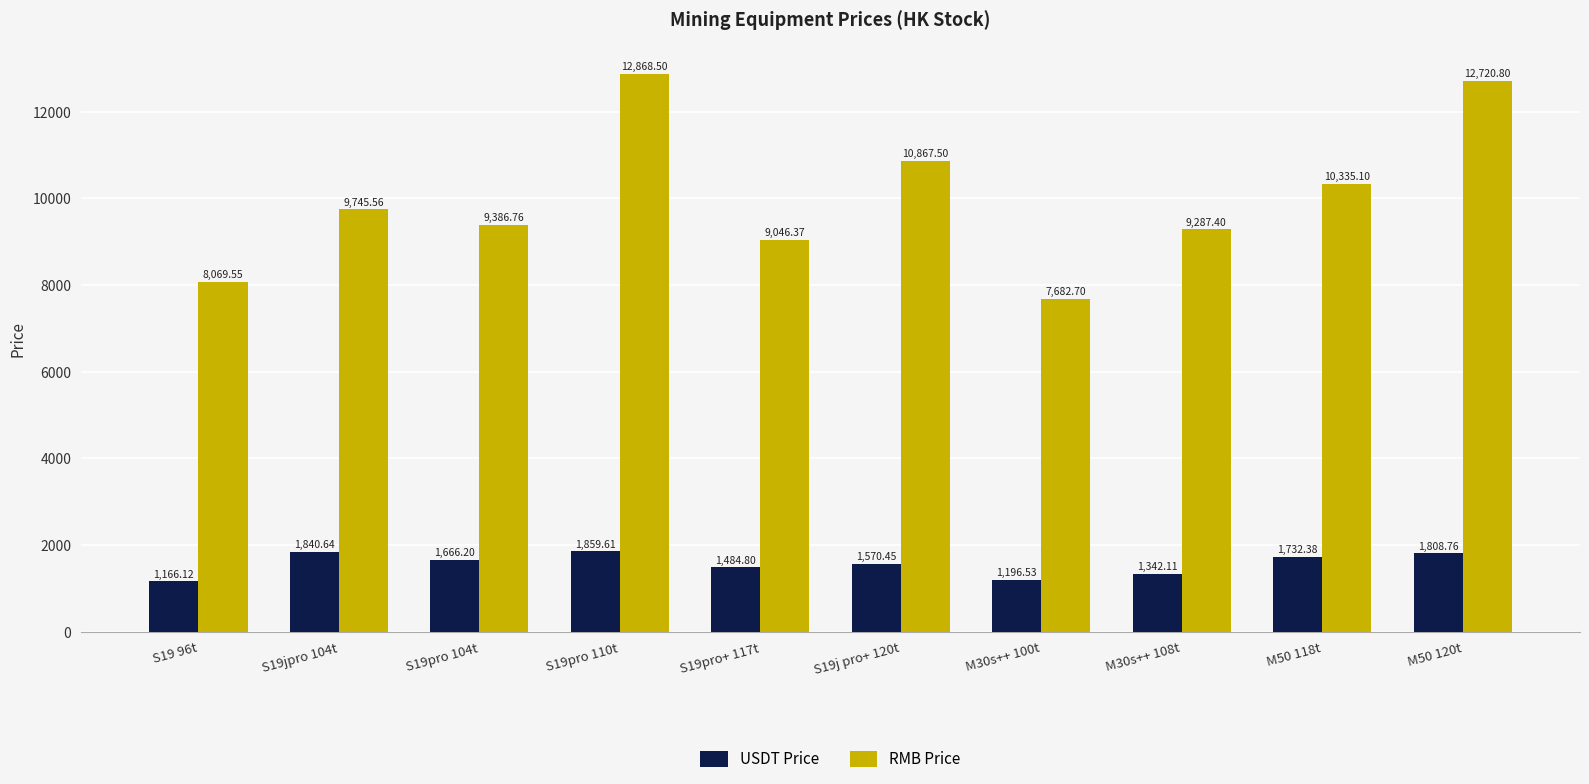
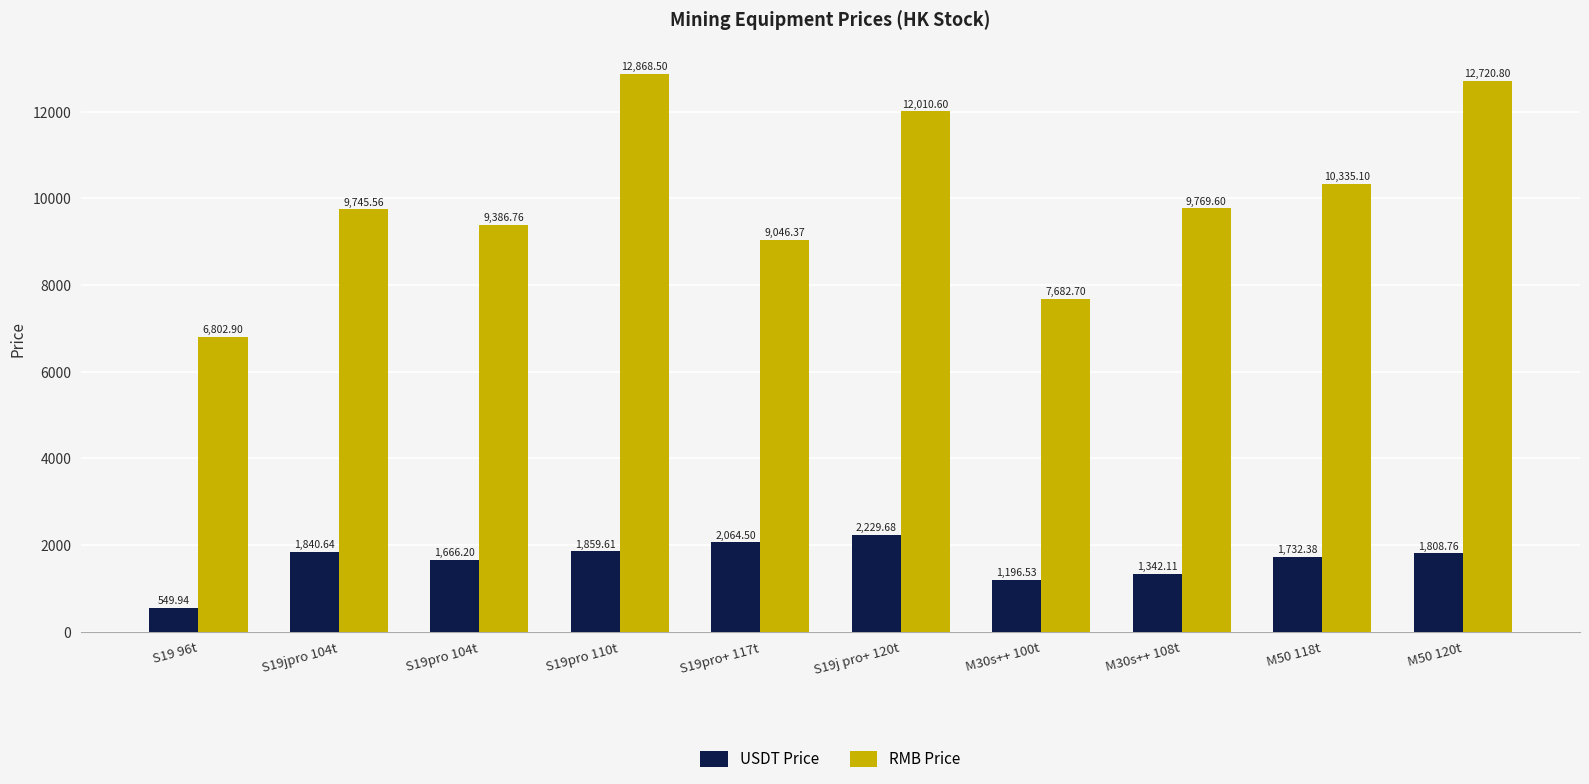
USDT Price, S19 96t: 1,166.12 -> 549.94
RMB Price, S19 96t: 8,069.55 -> 6,802.90
USDT Price, S19pro+ 117t: 1,484.80 -> 2,064.50
USDT Price, S19j pro+ 120t: 1,570.45 -> 2,229.68
RMB Price, S19j pro+ 120t: 10,867.50 -> 12,010.60
RMB Price, M30s++ 108t: 9,287.40 -> 9,769.60
